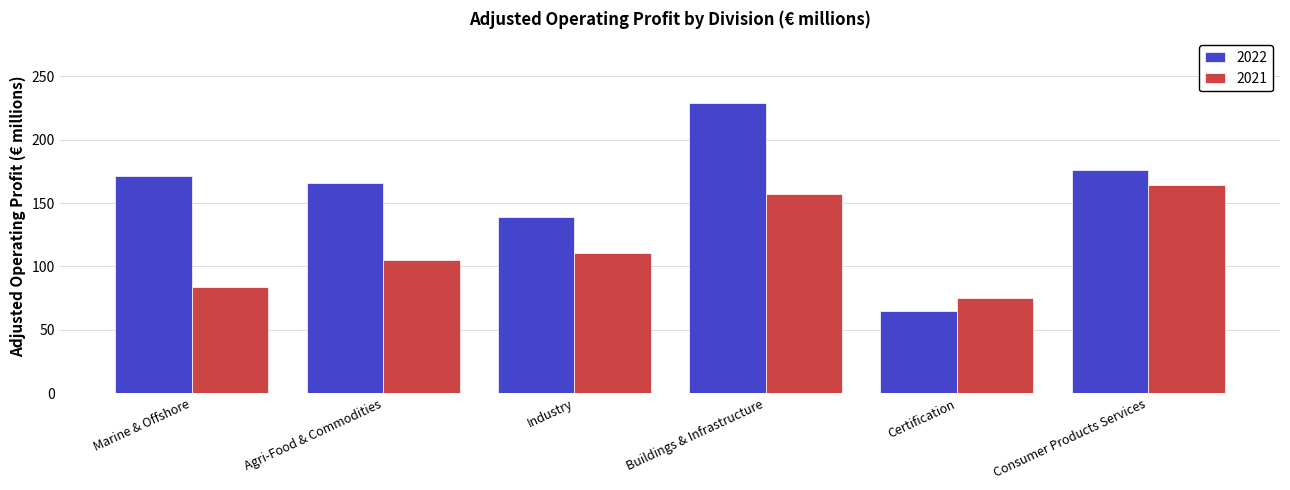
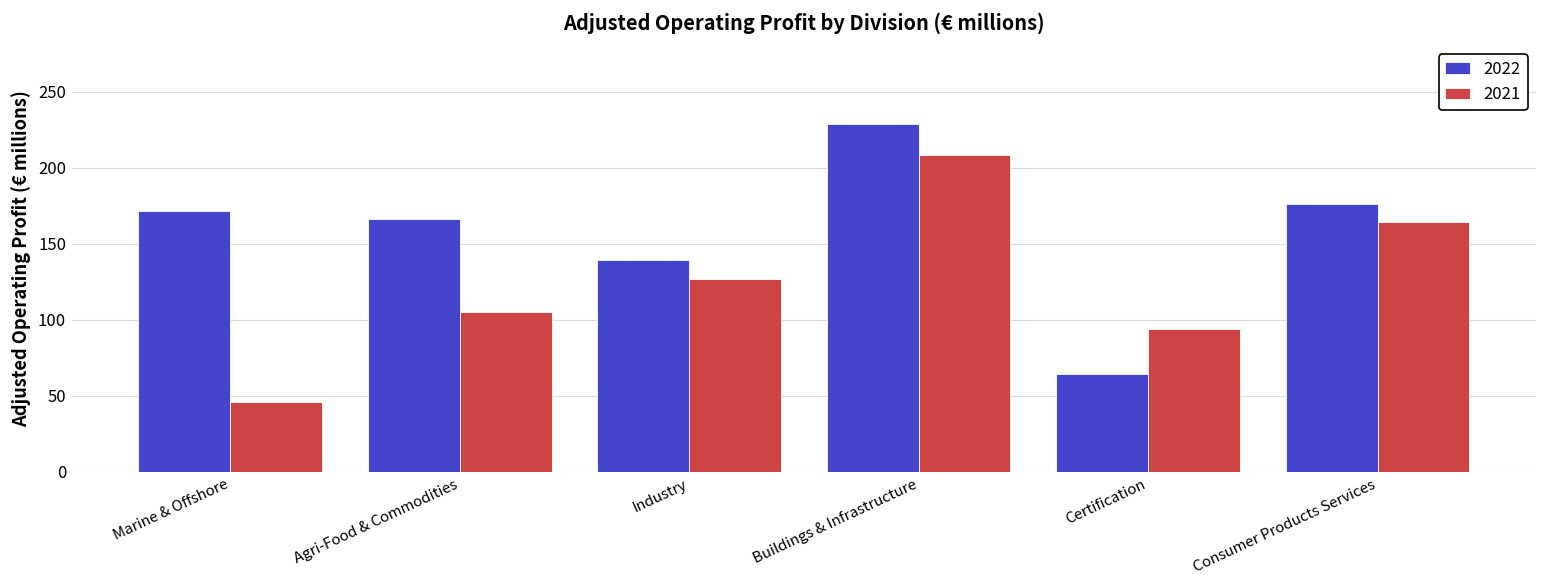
2021, Marine & Offshore: 84 -> 46
2021, Industry: 111 -> 127
2021, Buildings & Infrastructure: 157 -> 209
2021, Certification: 76 -> 94
